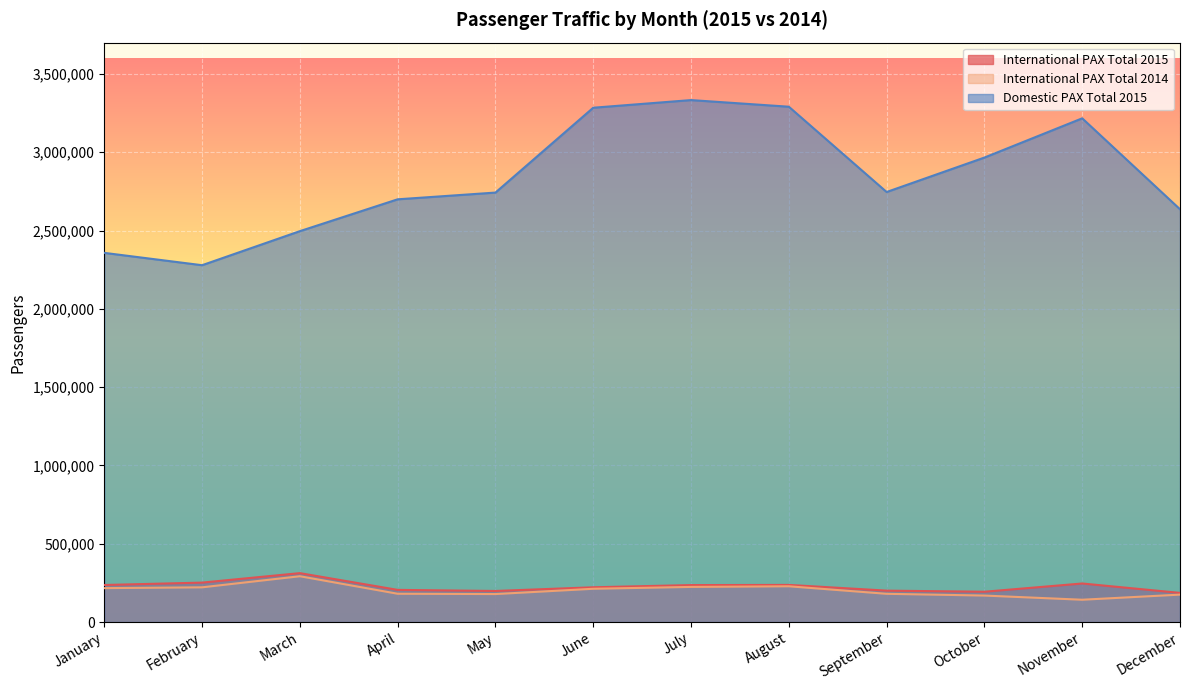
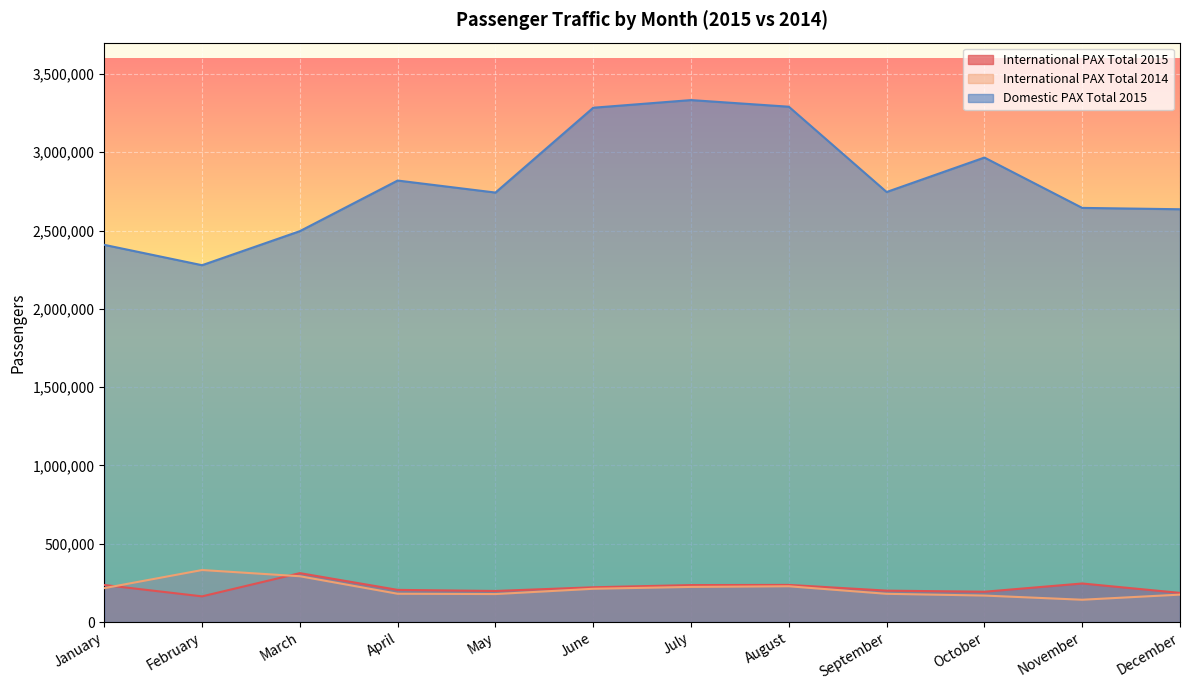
Domestic PAX Total 2015, January: 2,360,000 -> 2,410,000
International PAX Total 2015, February: 250,000 -> 160,000
International PAX Total 2014, February: 220,000 -> 330,000
Domestic PAX Total 2015, April: 2,700,000 -> 2,820,000
Domestic PAX Total 2015, November: 3,220,000 -> 2,640,000
